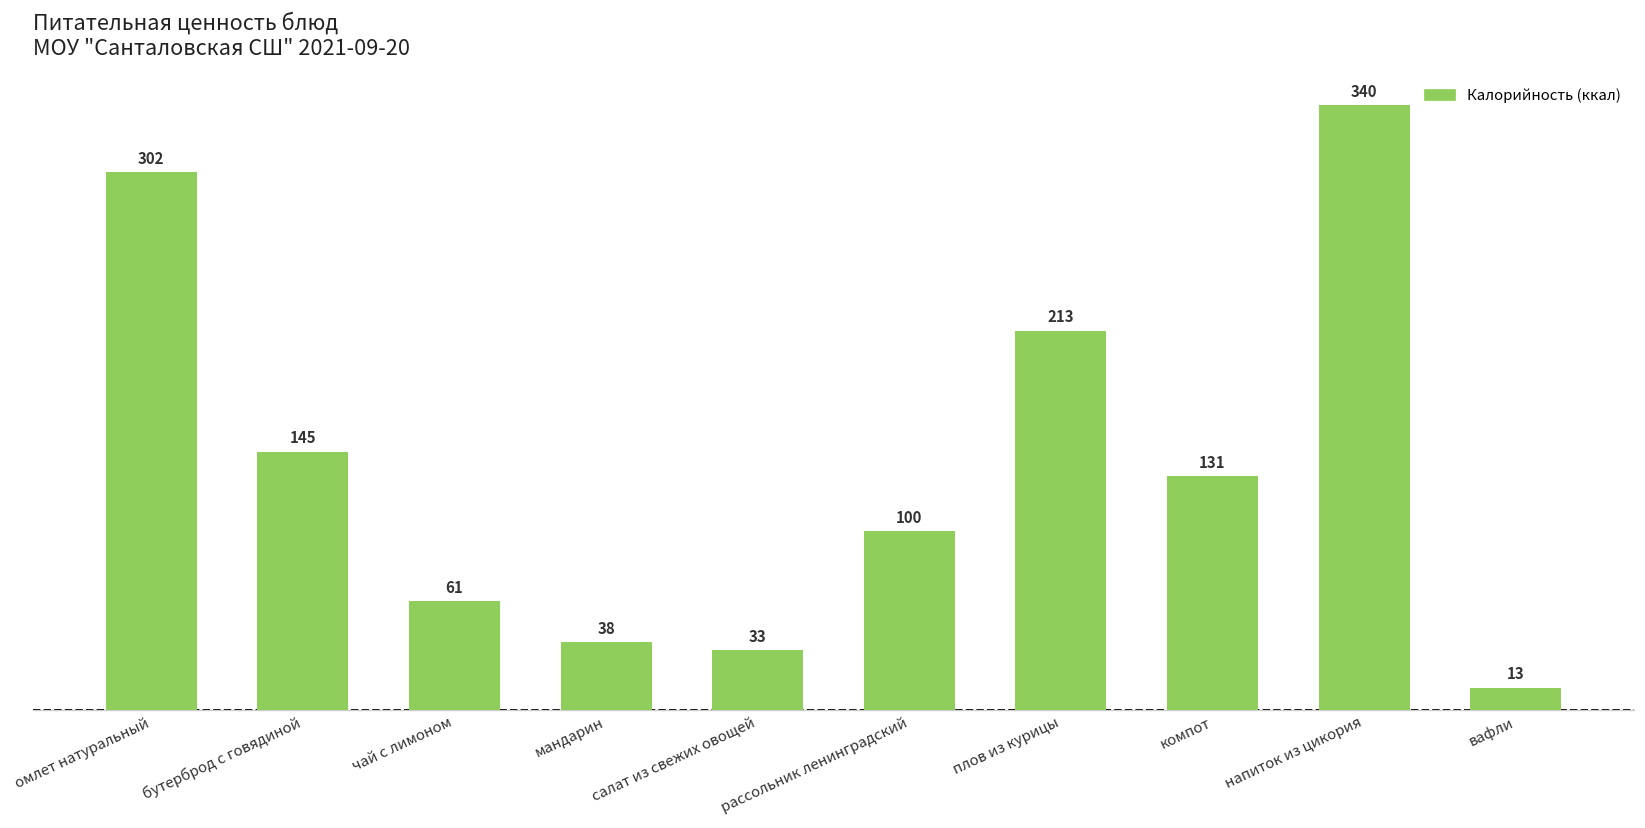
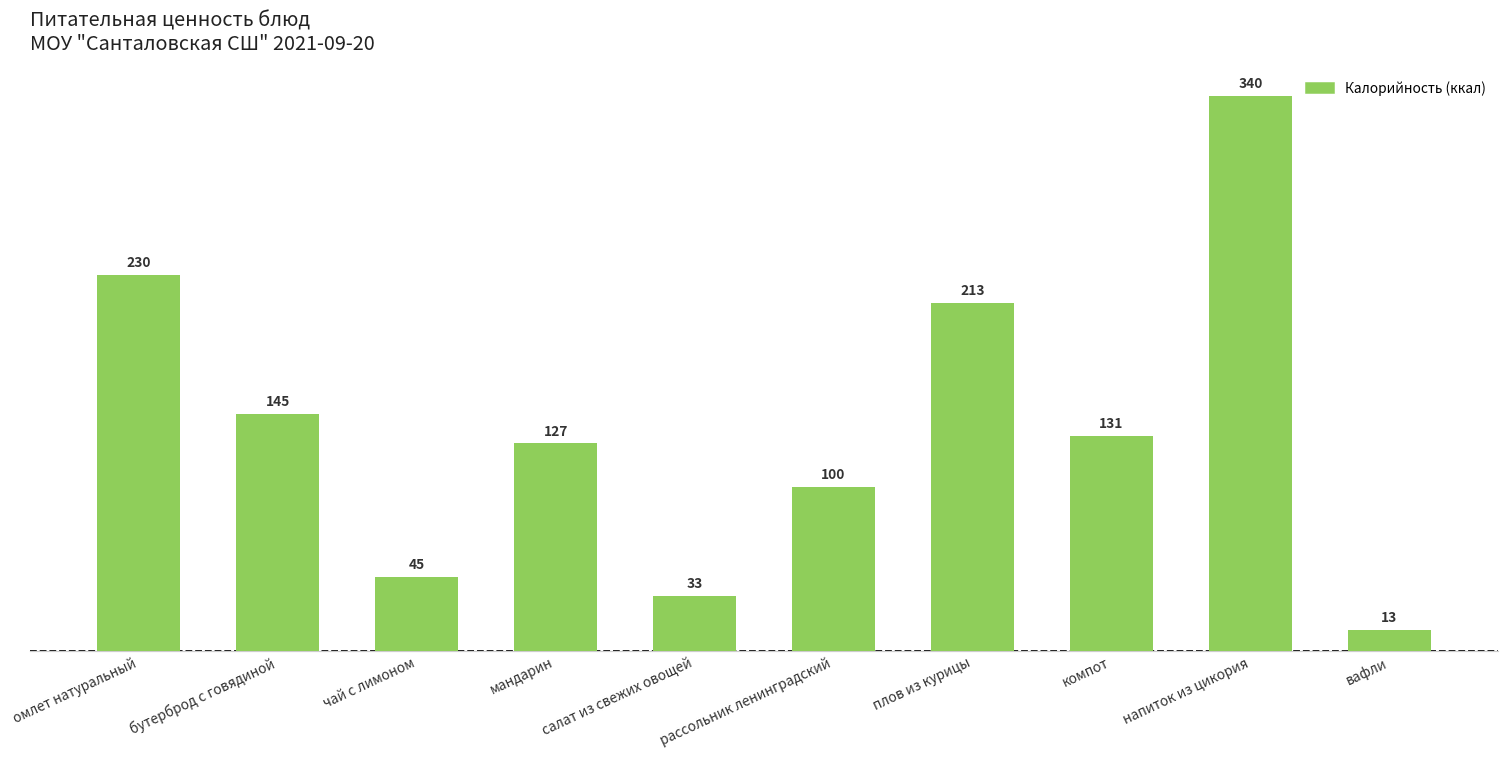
омлет натуральный: 302 -> 230
чай с лимоном: 61 -> 45
мандарин: 38 -> 127
